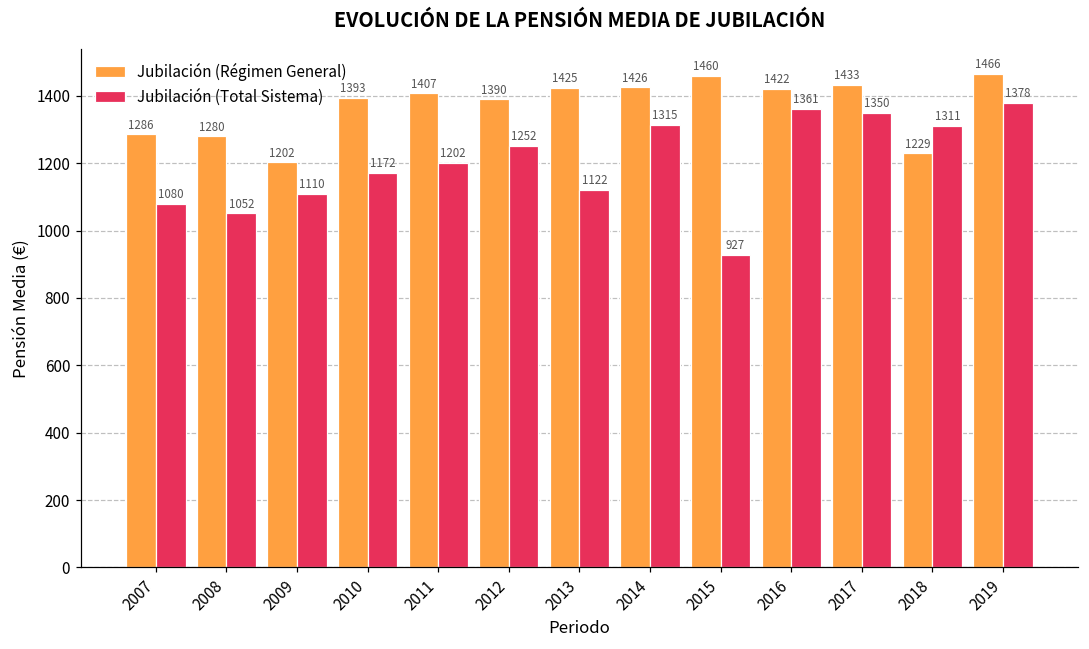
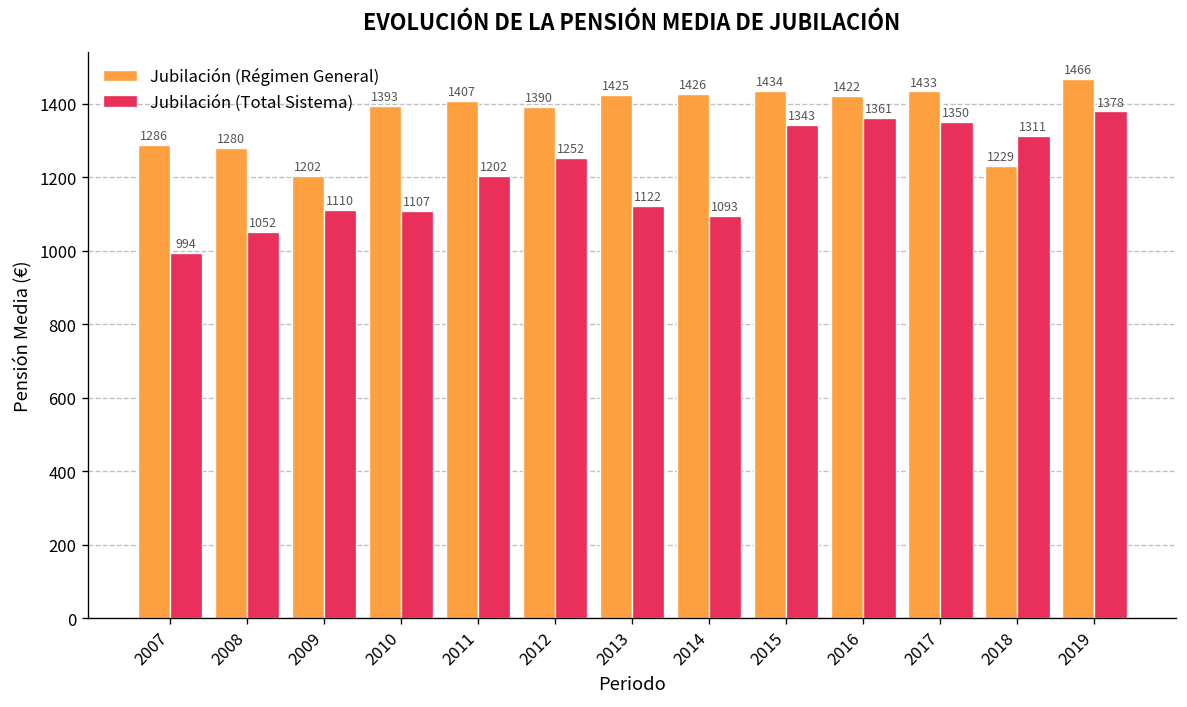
Jubilación (Total Sistema), 2007: 1080 -> 994
Jubilación (Total Sistema), 2010: 1172 -> 1107
Jubilación (Total Sistema), 2014: 1315 -> 1093
Jubilación (Régimen General), 2015: 1460 -> 1434
Jubilación (Total Sistema), 2015: 927 -> 1343
